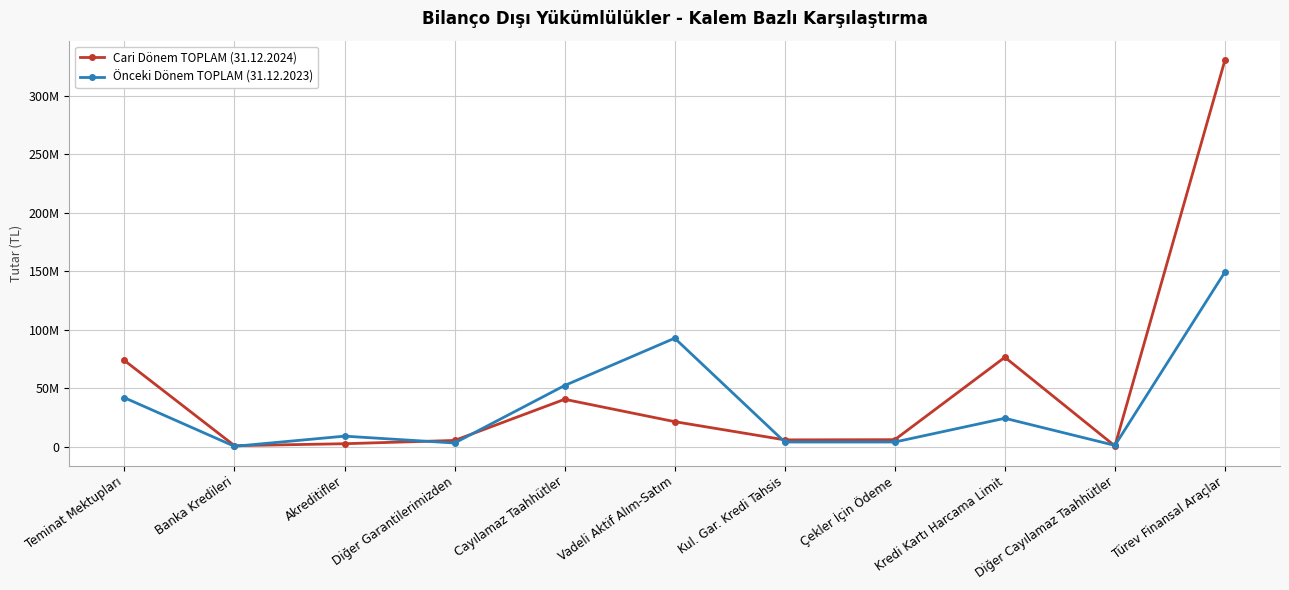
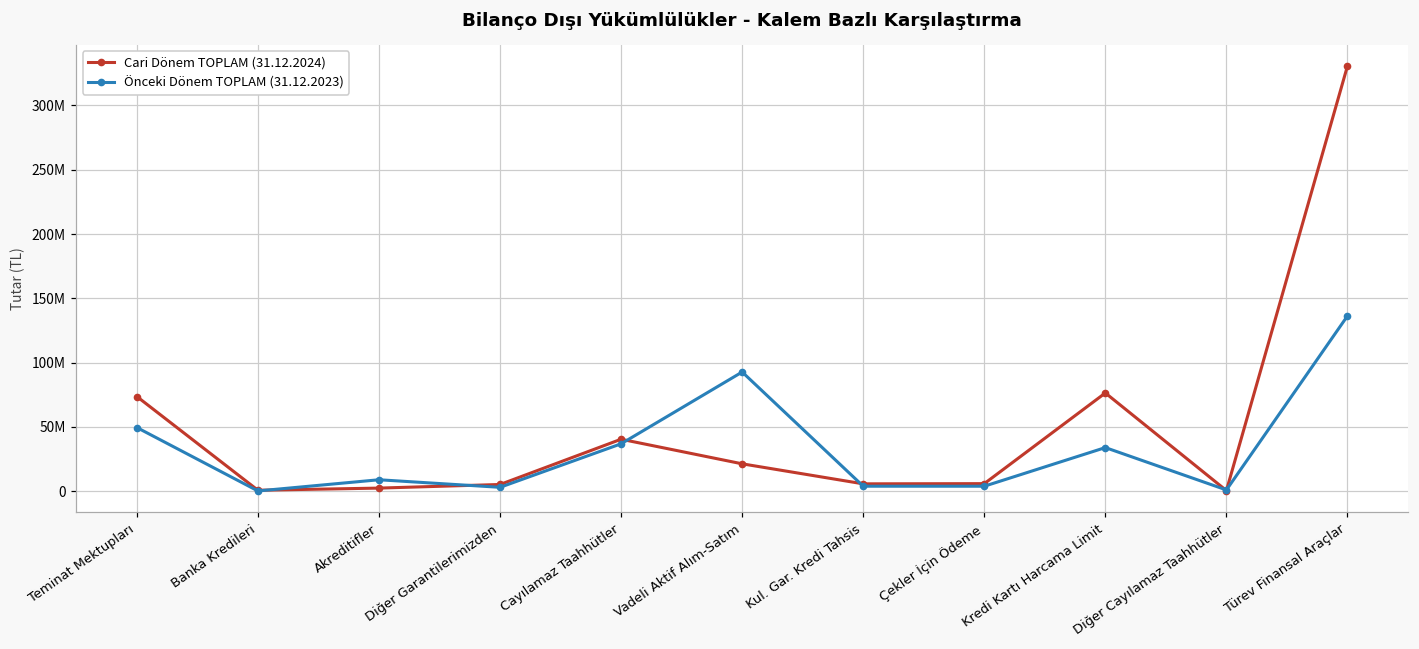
Önceki Dönem TOPLAM (31.12.2023), Teminat Mektupları: 42000000 -> 50000000
Önceki Dönem TOPLAM (31.12.2023), Cayılamaz Taahhütler: 52000000 -> 37000000
Önceki Dönem TOPLAM (31.12.2023), Kredi Kartı Harcama Limit: 24000000 -> 34000000
Önceki Dönem TOPLAM (31.12.2023), Türev Finansal Araçlar: 149000000 -> 136000000
